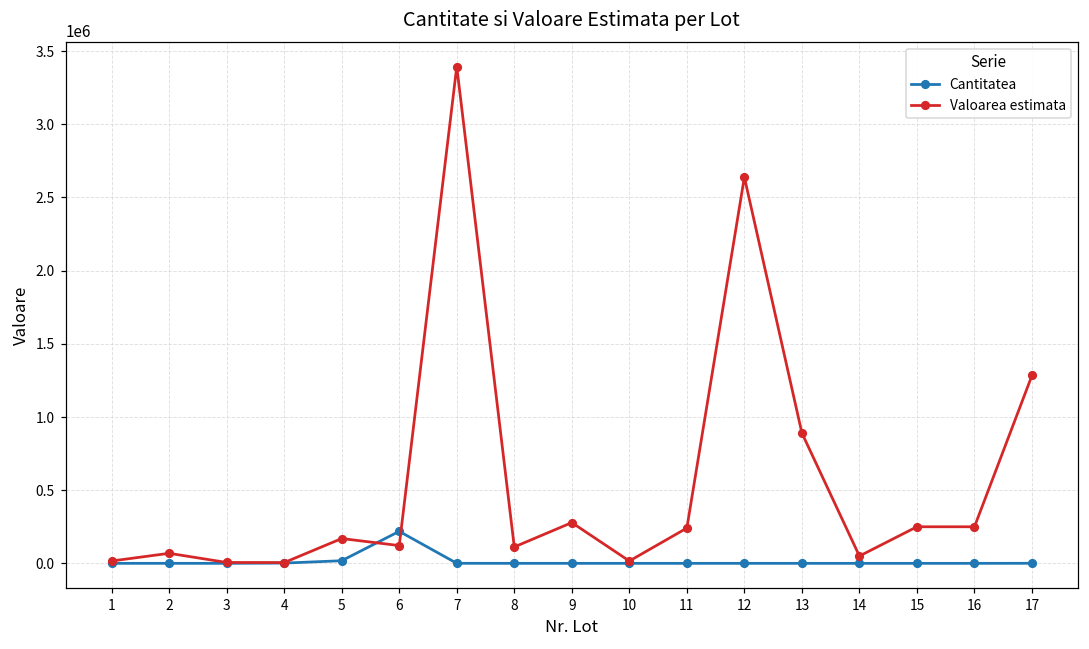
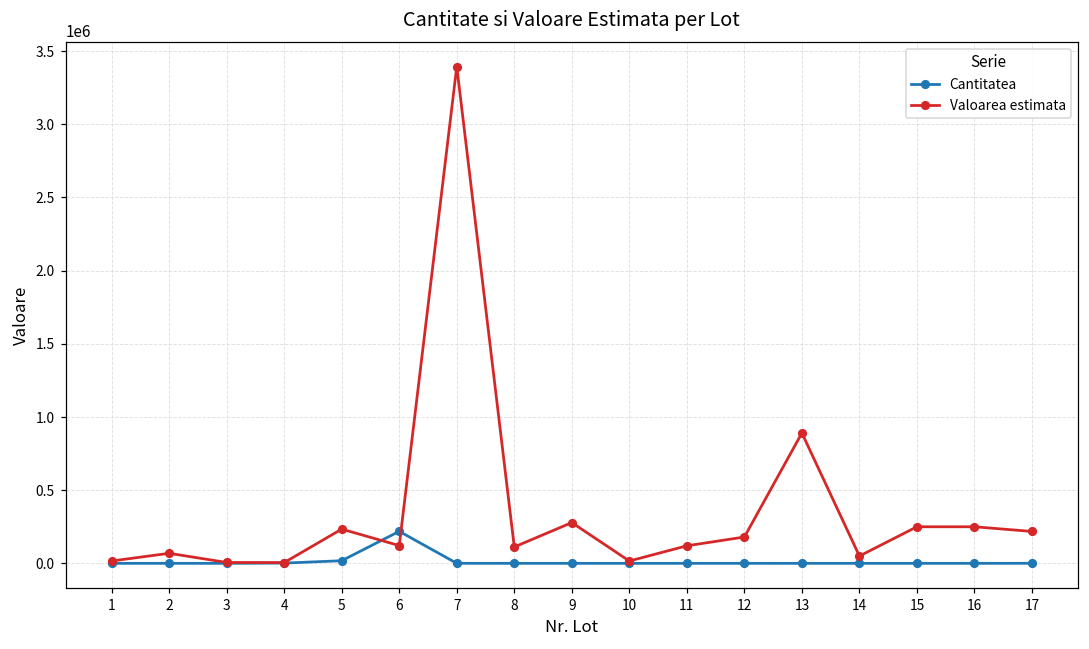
Valoarea estimata, 5: 170000 -> 230000
Valoarea estimata, 11: 240000 -> 120000
Valoarea estimata, 12: 2640000 -> 180000
Valoarea estimata, 17: 1280000 -> 220000
